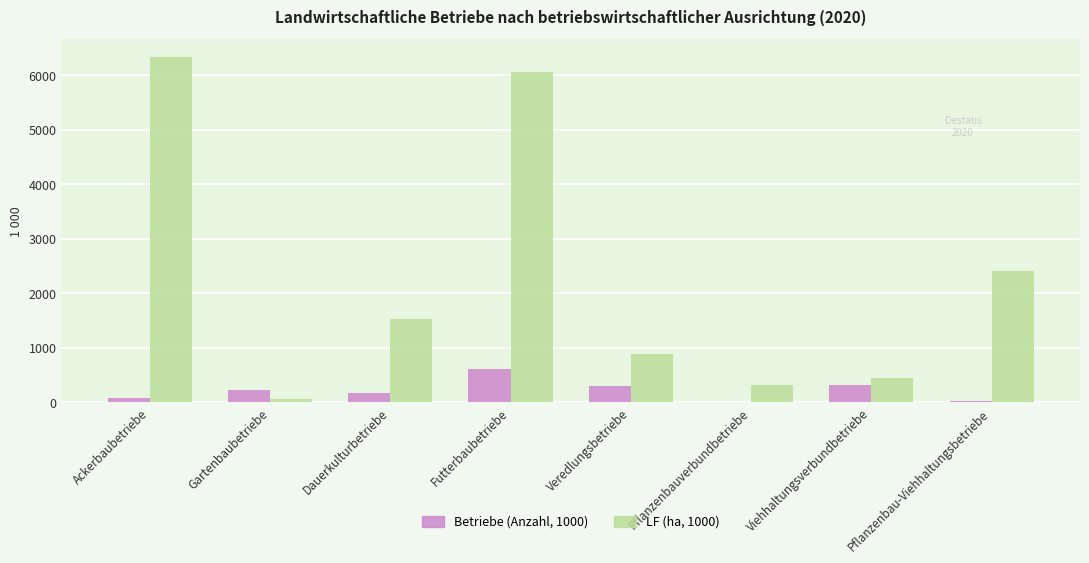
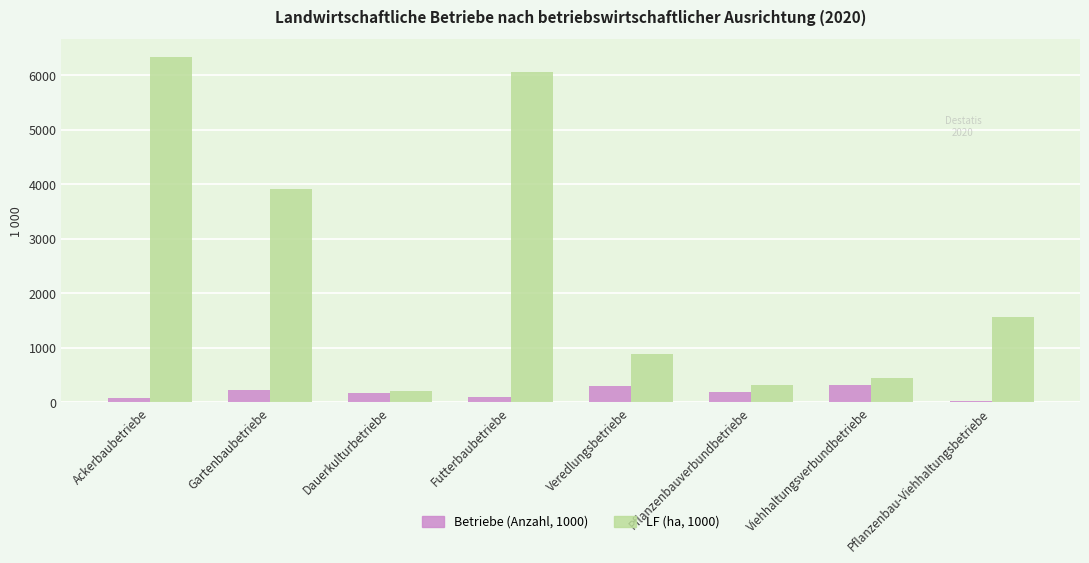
LF (ha, 1000), Gartenbaubetriebe: 100 -> 3900
LF (ha, 1000), Dauerkulturbetriebe: 1500 -> 200
Betriebe (Anzahl, 1000), Futterbaubetriebe: 600 -> 100
Betriebe (Anzahl, 1000), Pflanzenbauverbundbetriebe: 0 -> 200
LF (ha, 1000), Pflanzenbau-Viehhaltungsbetriebe: 2400 -> 1600
